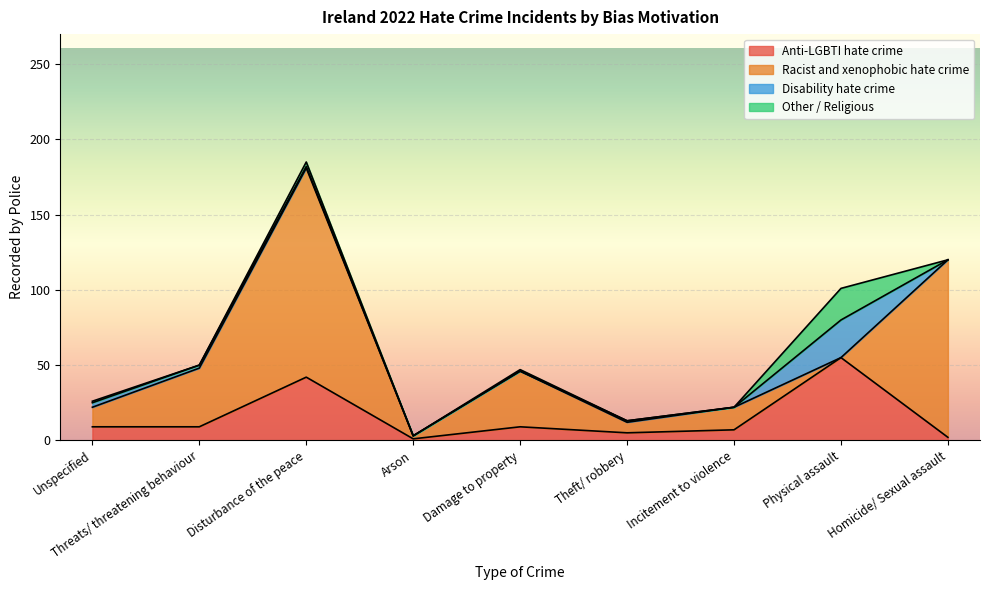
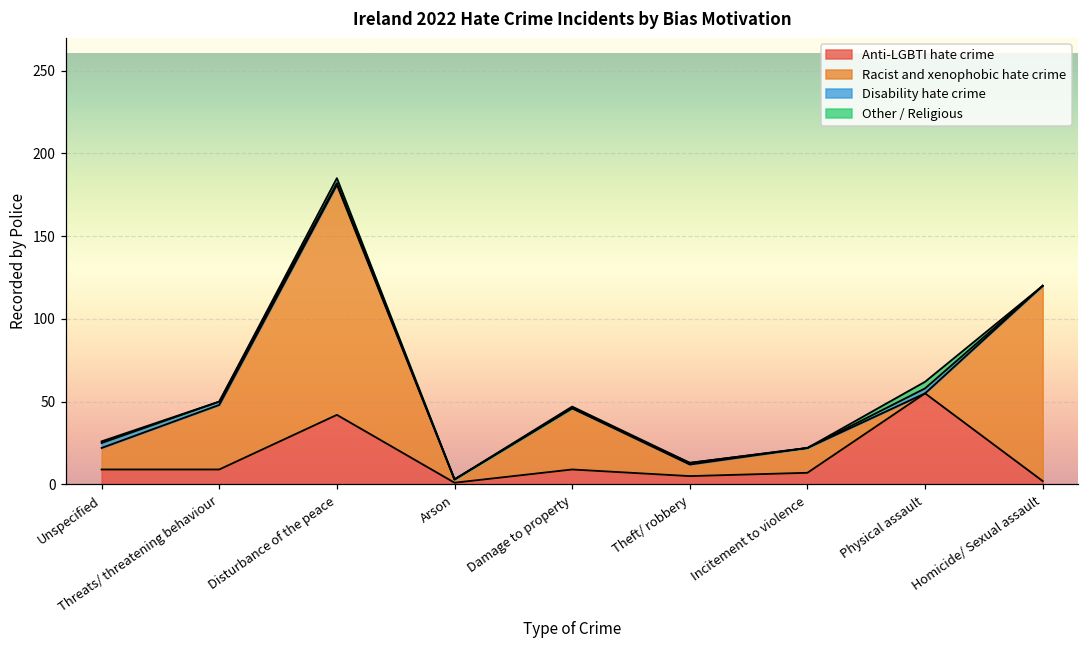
Disability hate crime, Physical assault: 25 -> 3
Other / Religious, Physical assault: 21 -> 4
